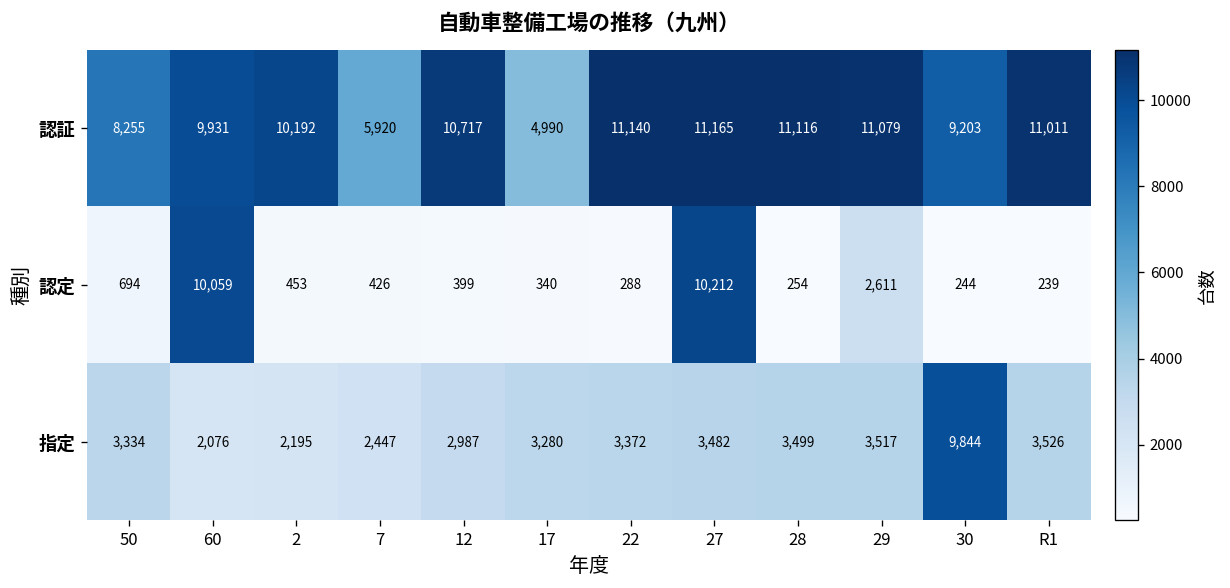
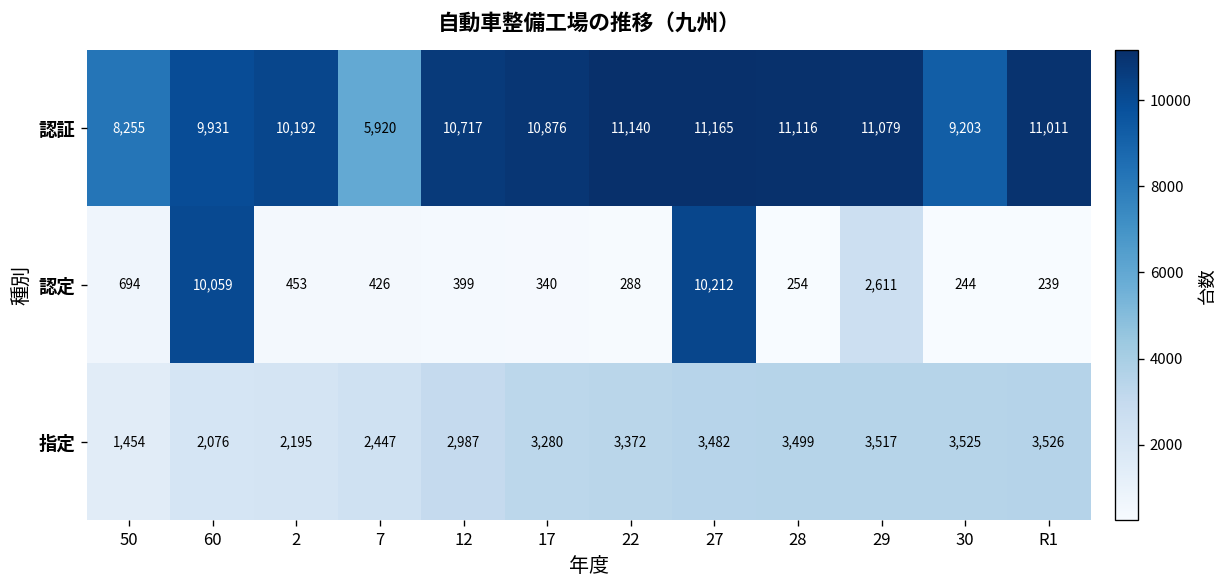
認証, 17: 4,990 -> 10,876
指定, 50: 3,334 -> 1,454
指定, 30: 9,844 -> 3,525
